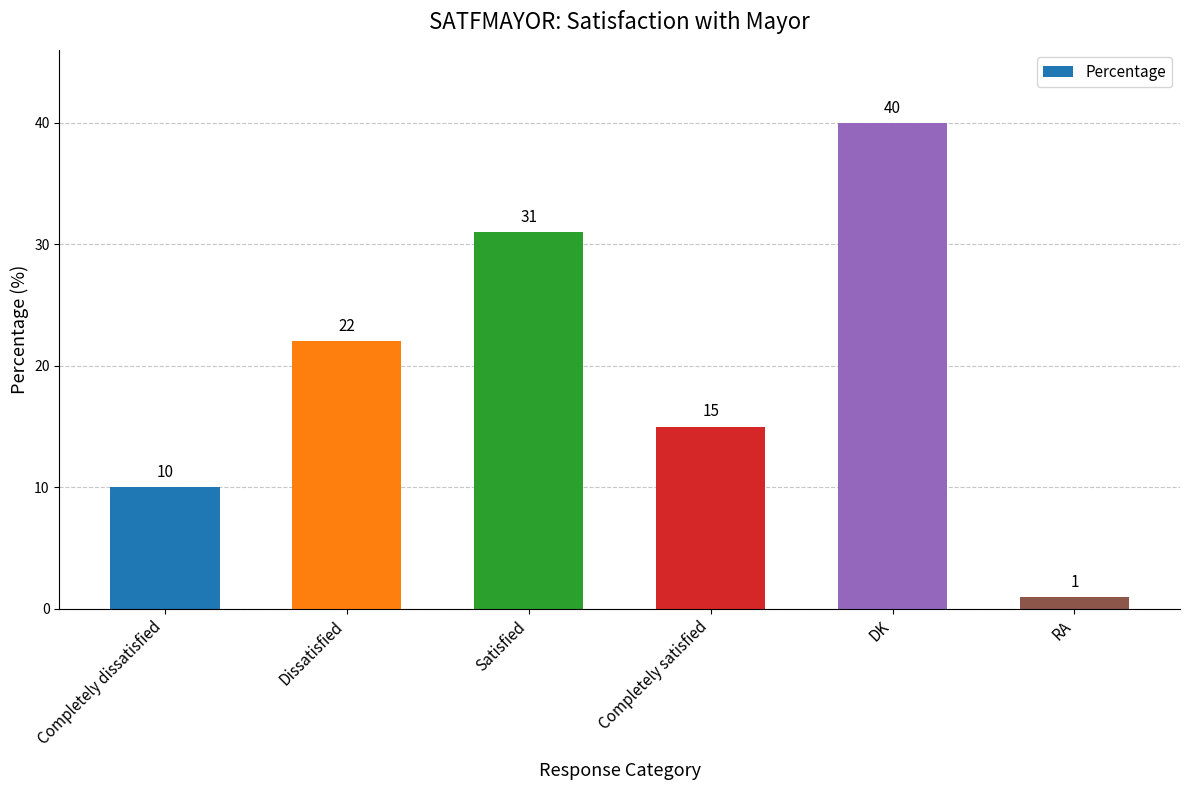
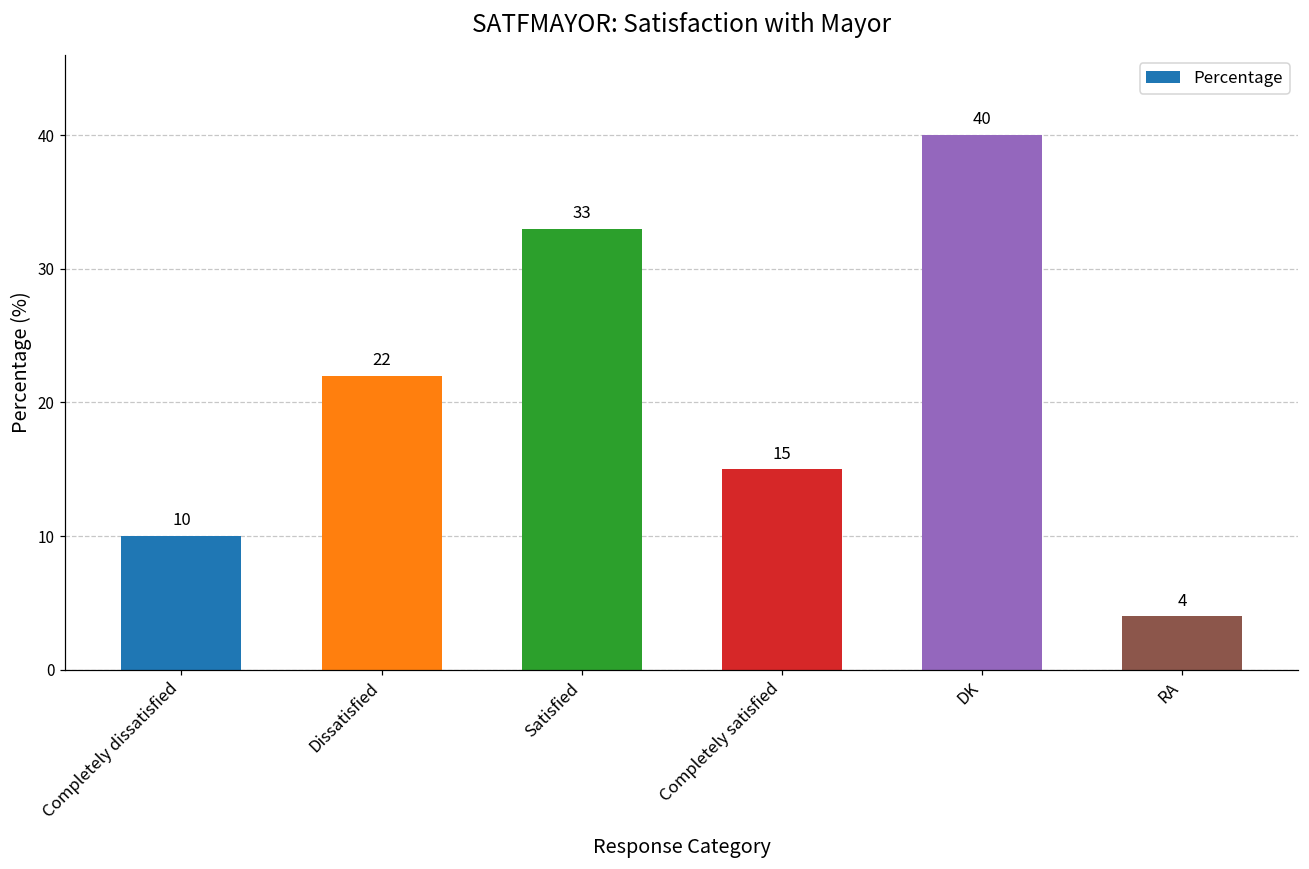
Satisfied: 31 -> 33
RA: 1 -> 4
